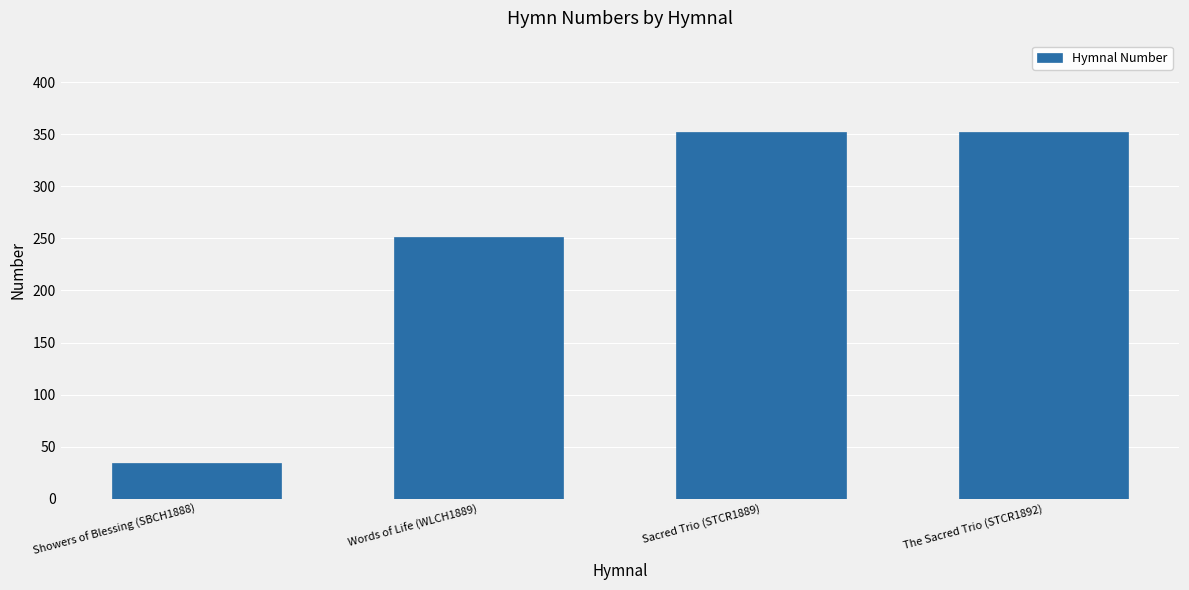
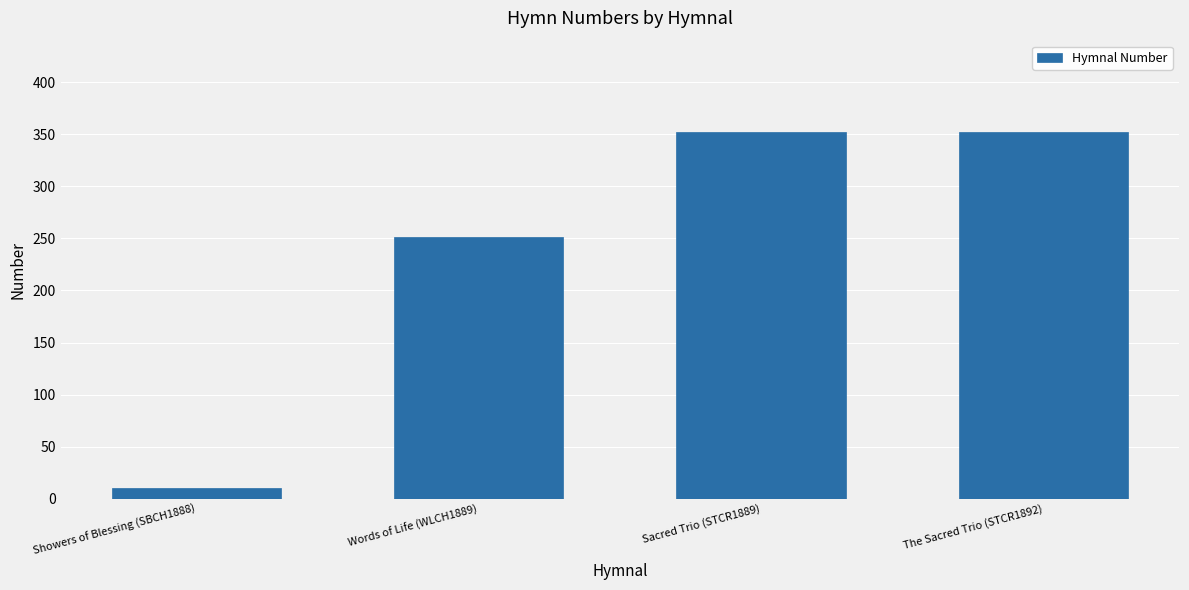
Showers of Blessing (SBCH1888): 34 -> 10
